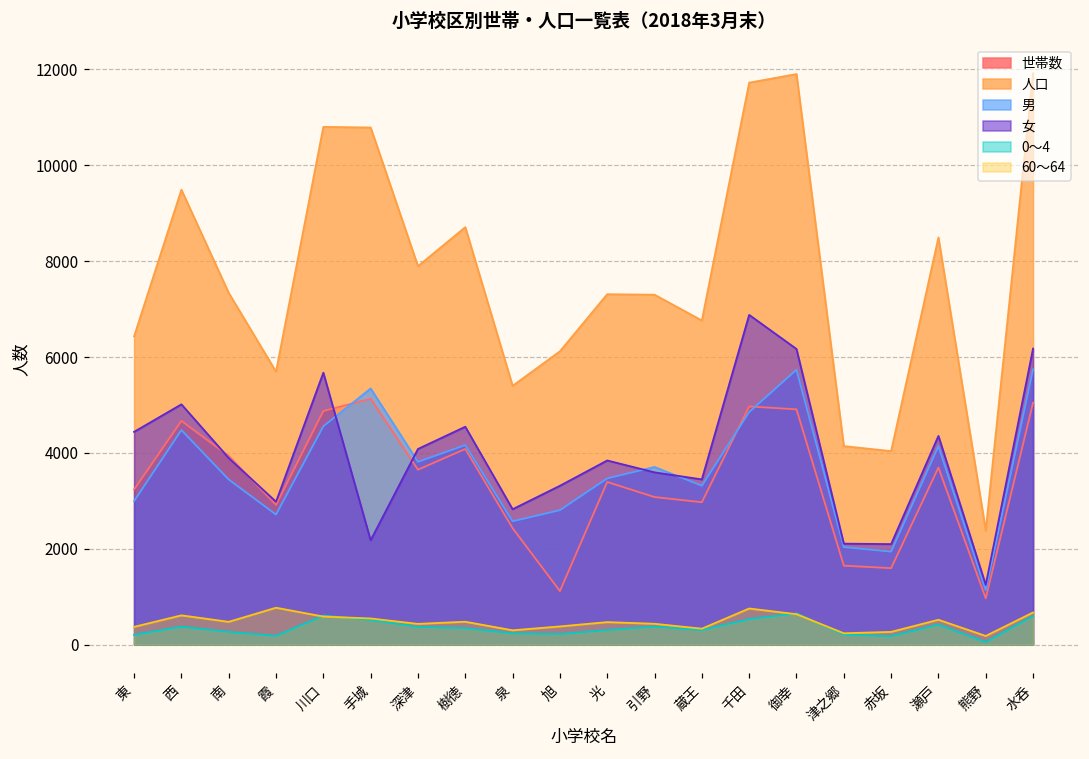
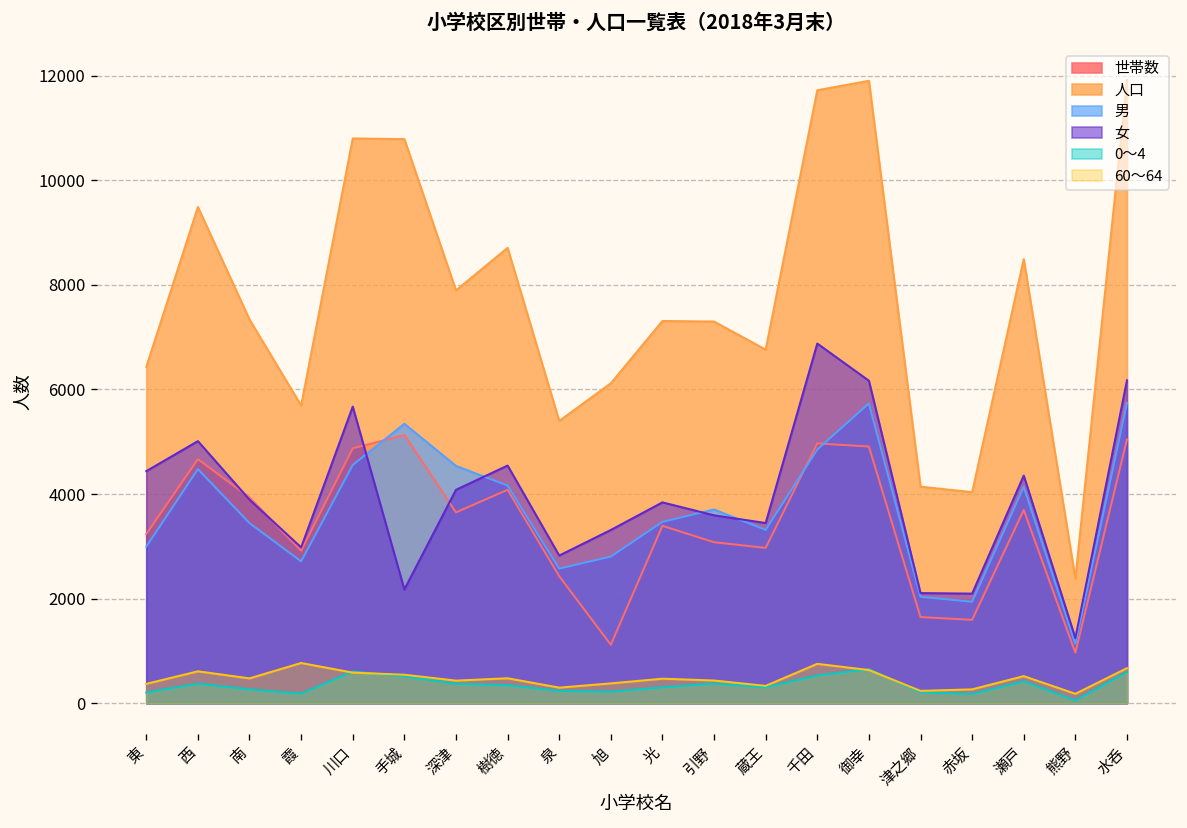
男, 深津: 3800 -> 4500
